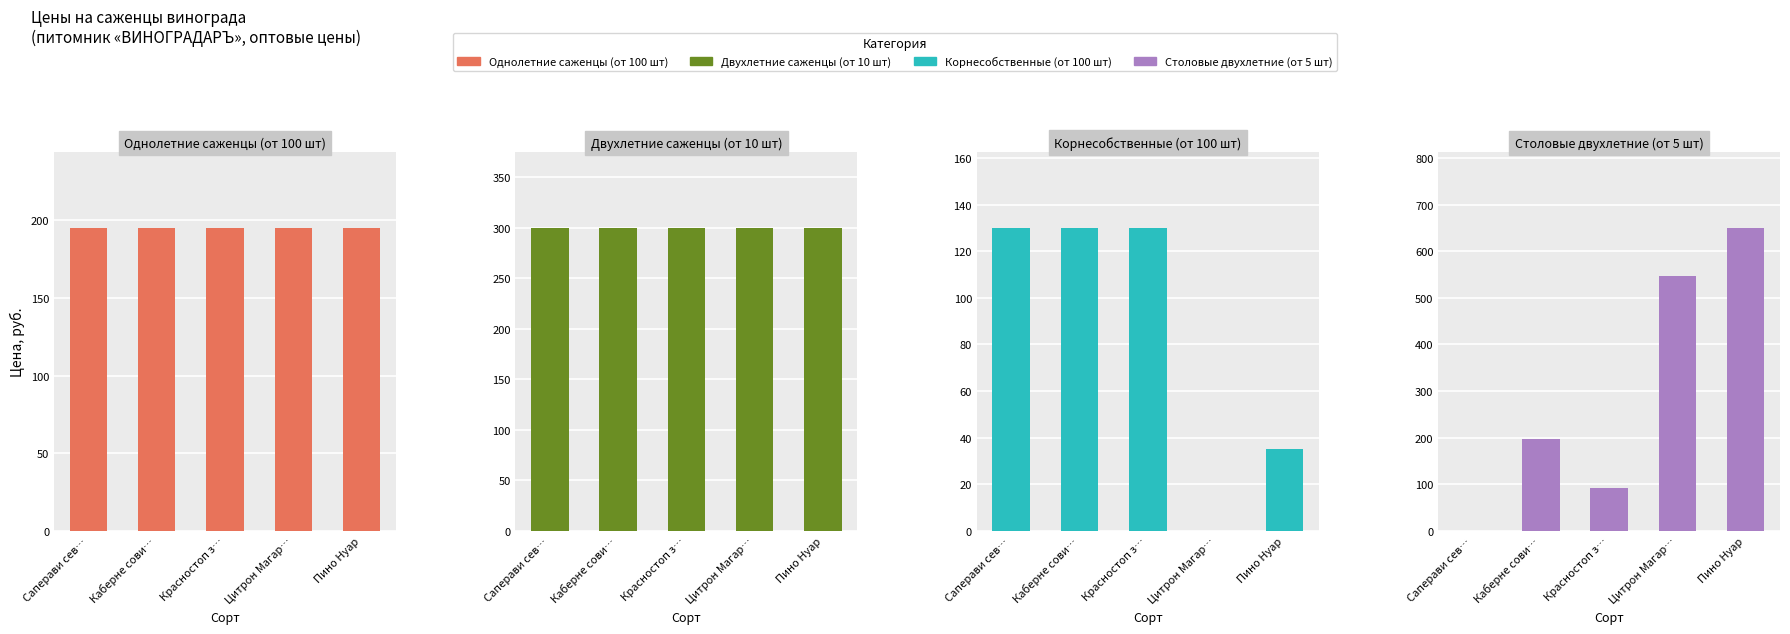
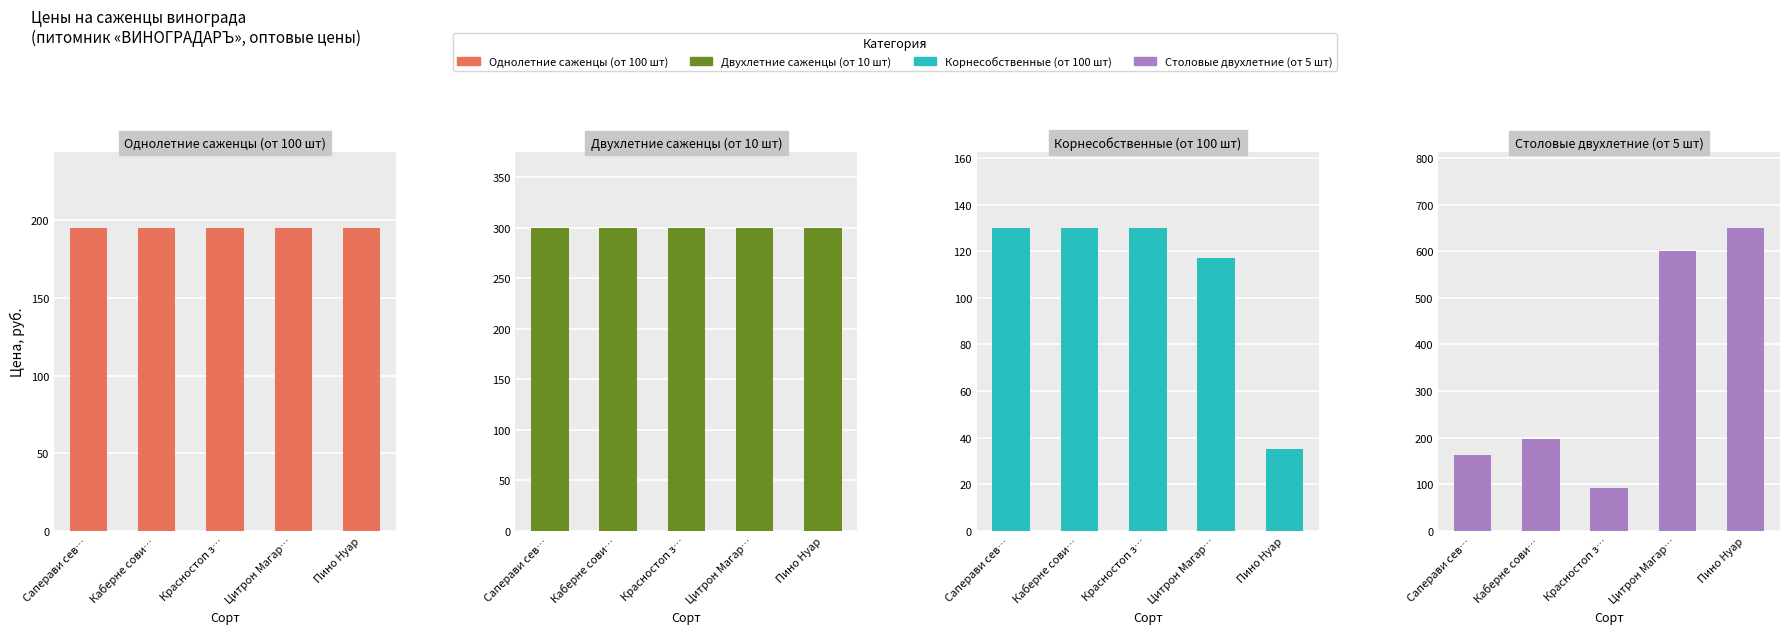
Корнесобственные (от 100 шт), Цитрон Магар…: 0 -> 117
Столовые двухлетние (от 5 шт), Саперави сев…: 0 -> 160
Столовые двухлетние (от 5 шт), Цитрон Магар…: 550 -> 600
